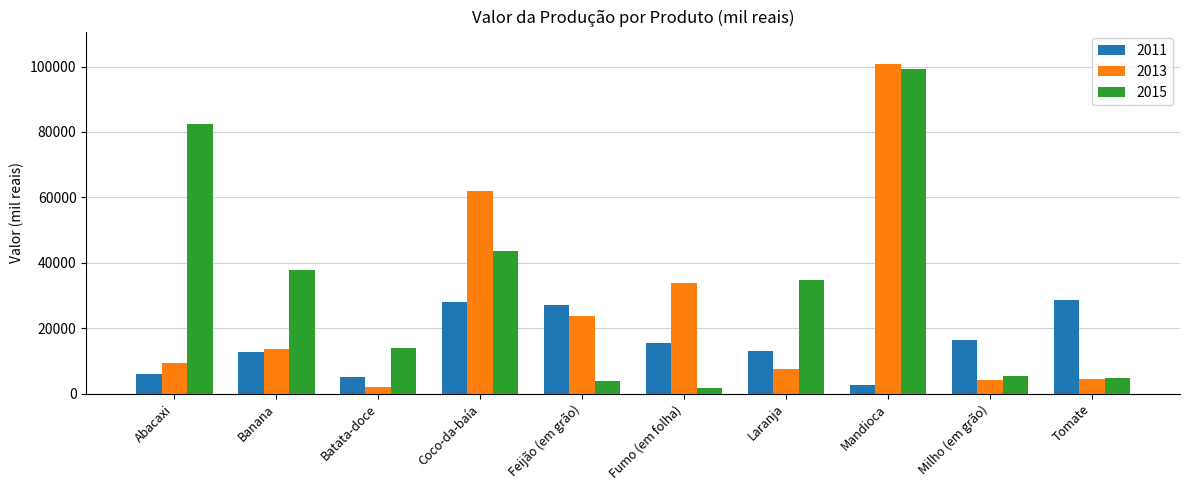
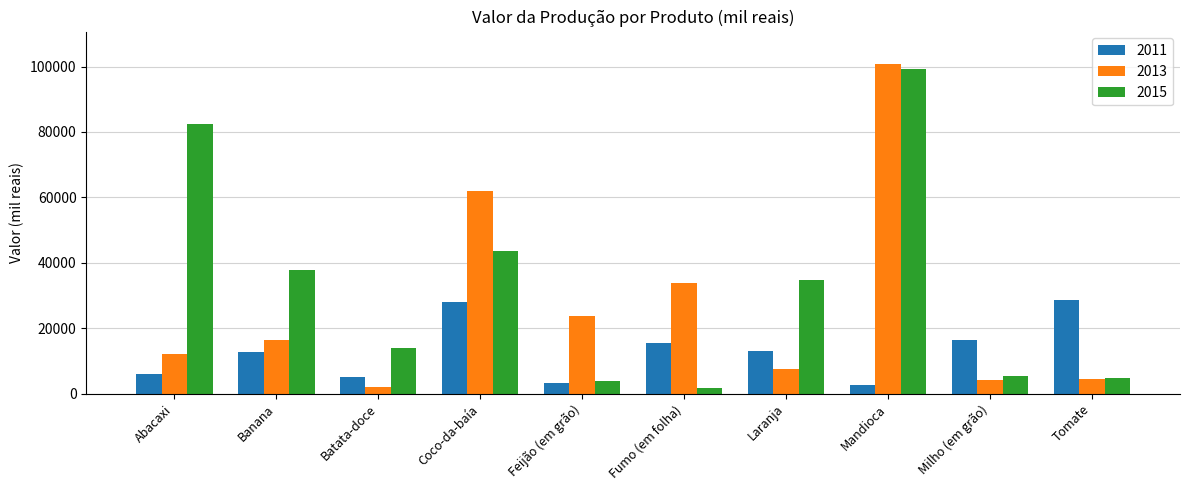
2013, Abacaxi: 9000 -> 12000
2013, Banana: 14000 -> 16000
2011, Feijão (em grão): 27000 -> 3000
